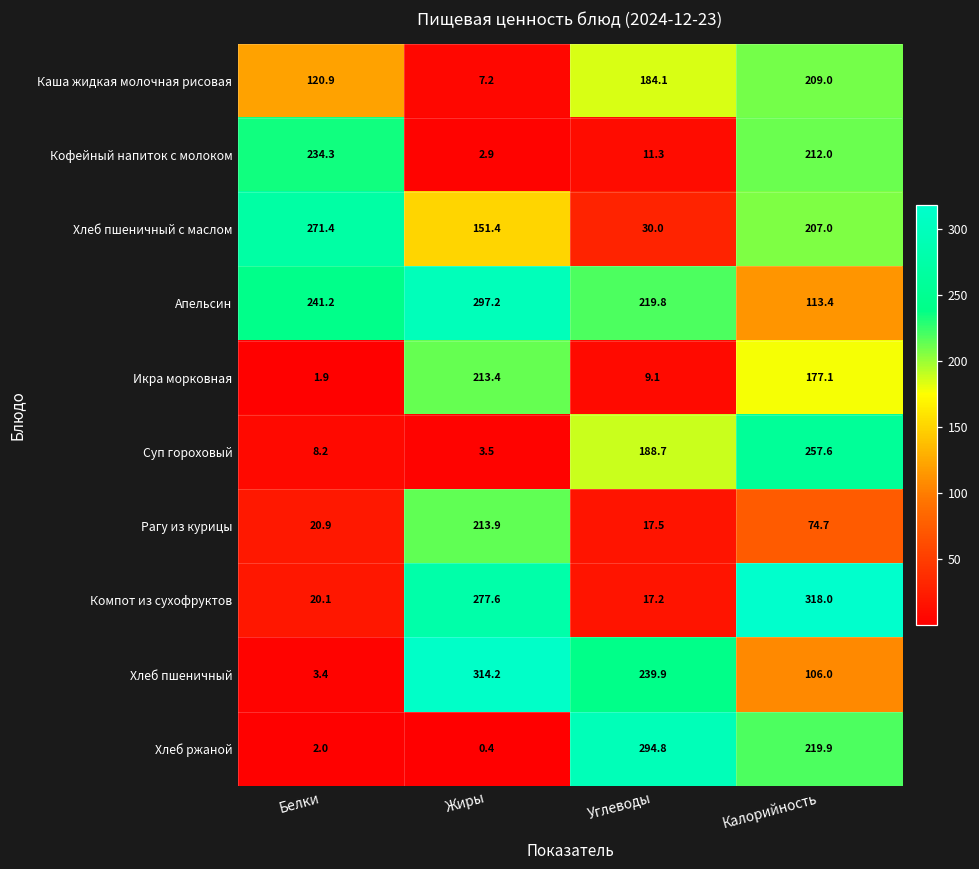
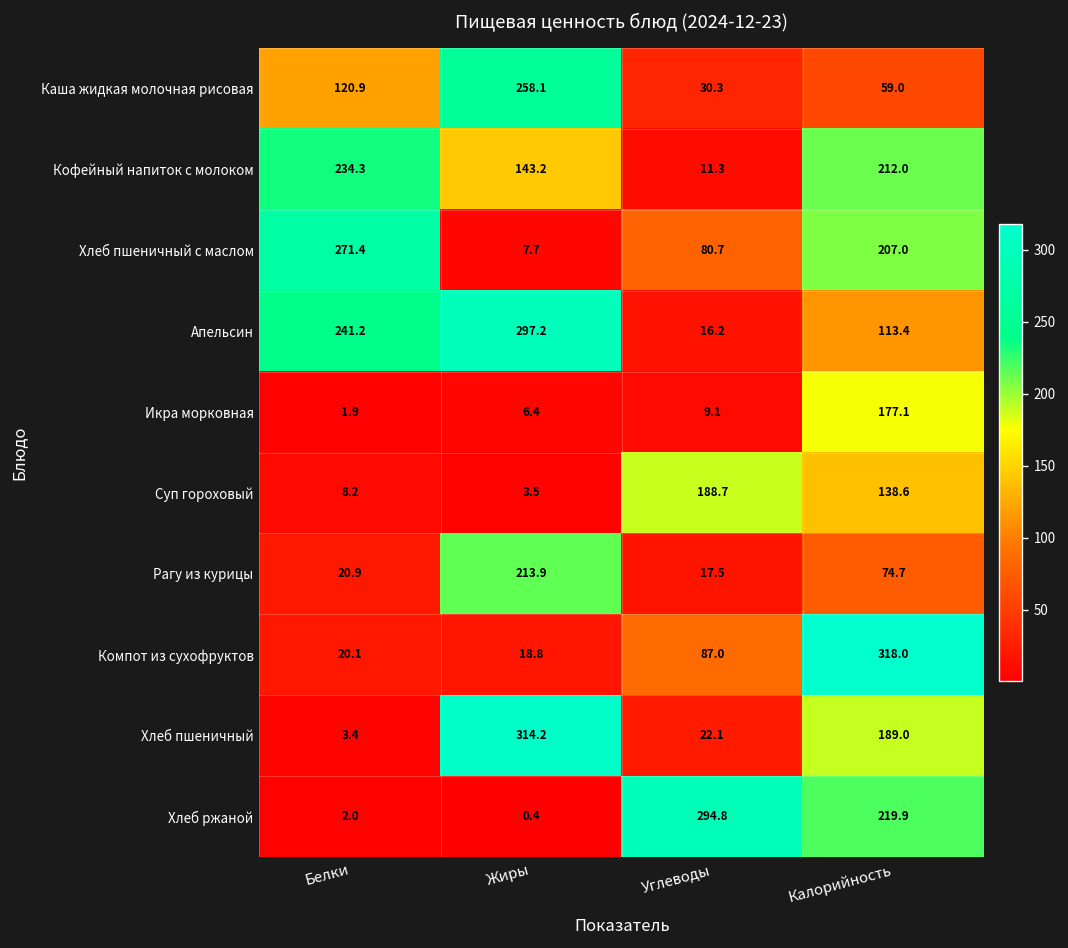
Каша жидкая молочная рисовая, Жиры: 7.2 -> 258.1
Каша жидкая молочная рисовая, Углеводы: 184.1 -> 30.3
Каша жидкая молочная рисовая, Калорийность: 209.0 -> 59.0
Кофейный напиток с молоком, Жиры: 2.9 -> 143.2
Хлеб пшеничный с маслом, Жиры: 151.4 -> 7.7
Хлеб пшеничный с маслом, Углеводы: 30.0 -> 80.7
Апельсин, Углеводы: 219.8 -> 16.2
Икра морковная, Жиры: 213.4 -> 6.4
Суп гороховый, Калорийность: 257.6 -> 138.6
Компот из сухофруктов, Жиры: 277.6 -> 18.8
Компот из сухофруктов, Углеводы: 17.2 -> 87.0
Хлеб пшеничный, Углеводы: 239.9 -> 22.1
Хлеб пшеничный, Калорийность: 106.0 -> 189.0
